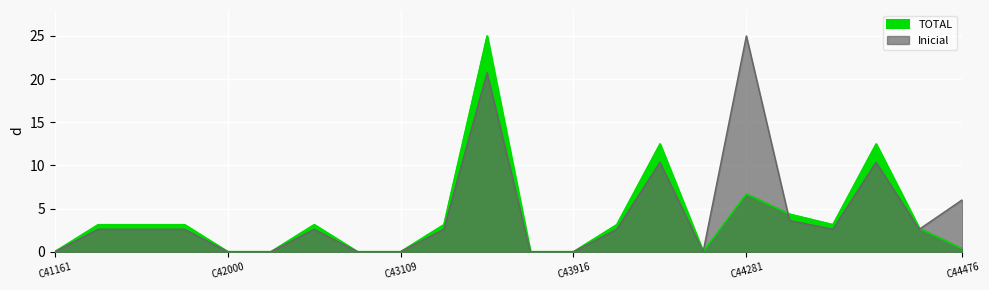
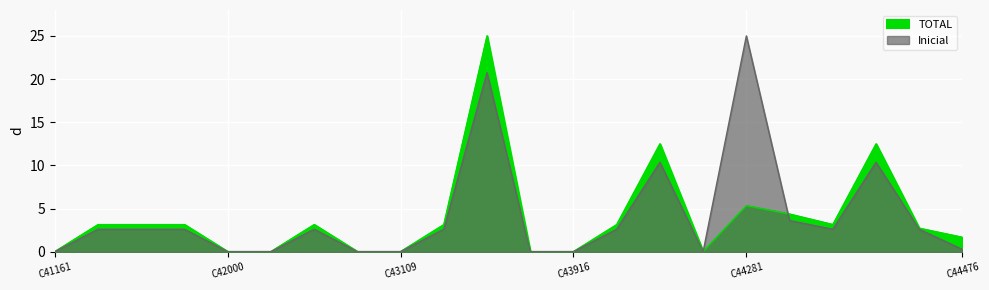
TOTAL, C44281: 7 -> 5
TOTAL, C44476: 0 -> 2
Inicial, C44476: 6 -> 0
